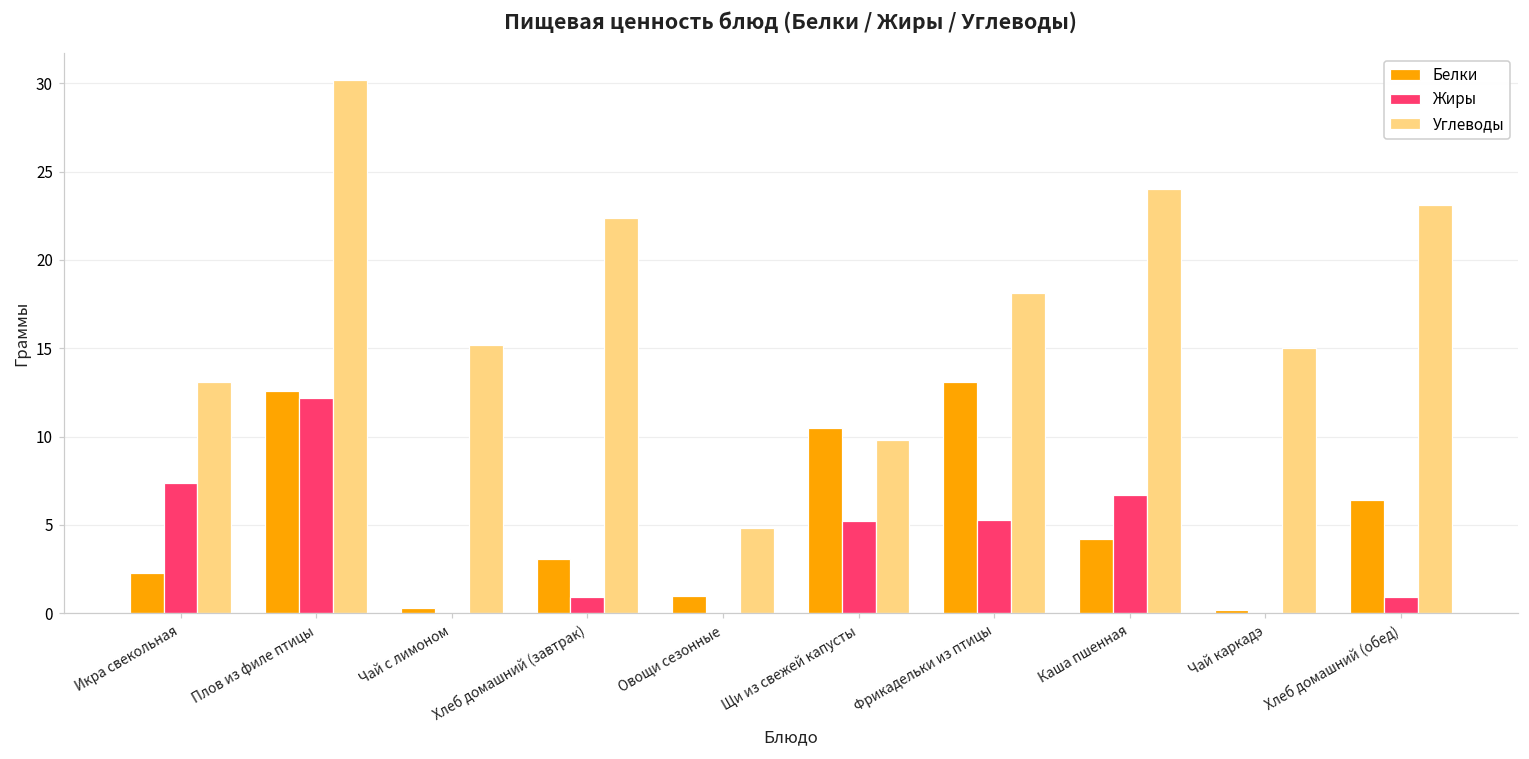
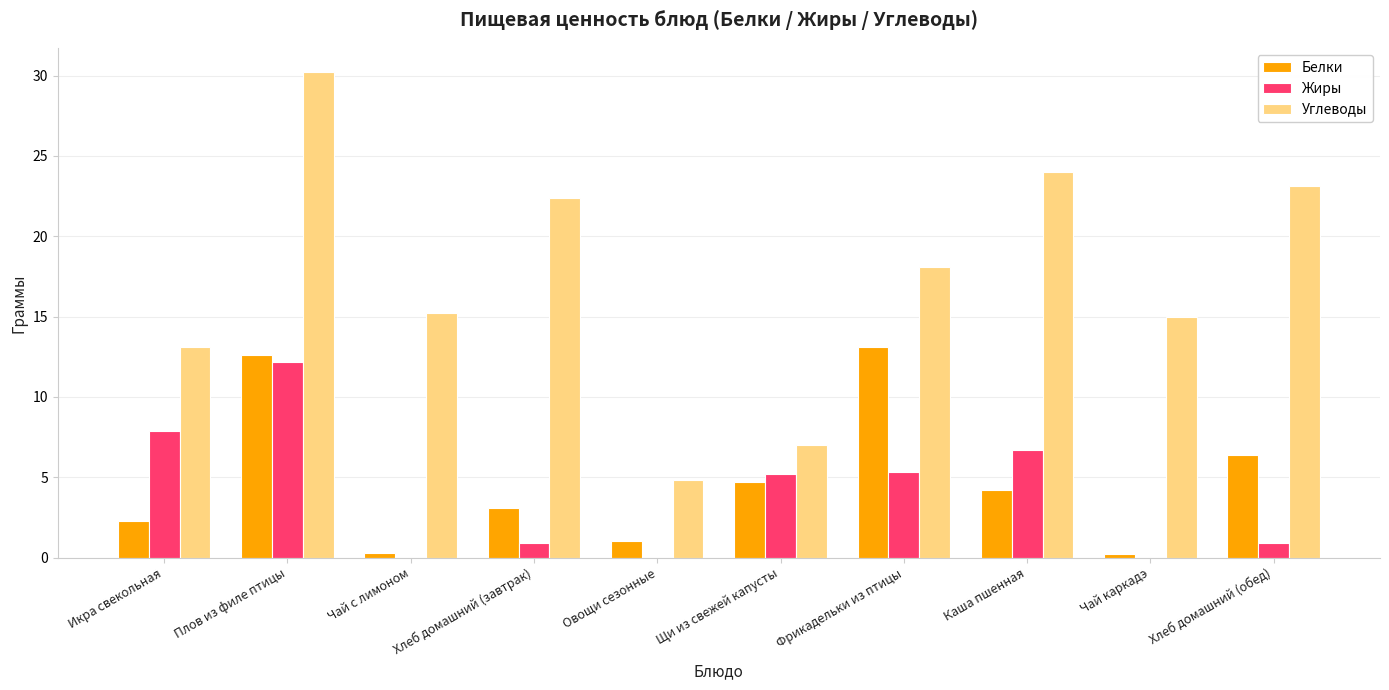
Жиры, Икра свекольная: 7.4 -> 7.9
Белки, Щи из свежей капусты: 10.5 -> 4.7
Углеводы, Щи из свежей капусты: 9.8 -> 7.0
